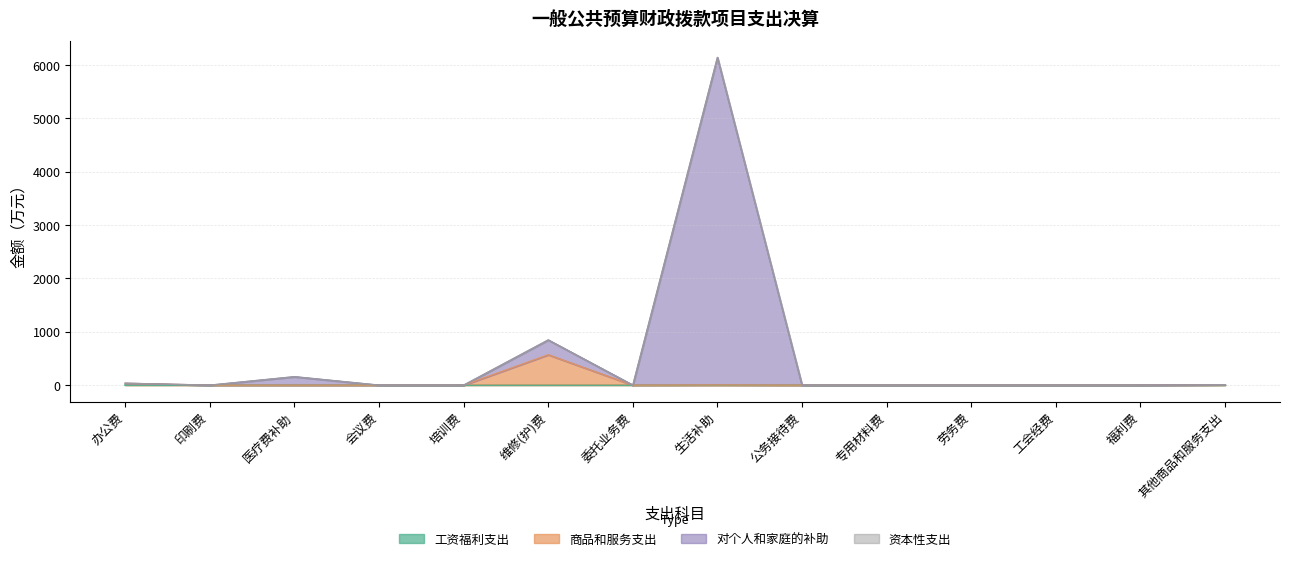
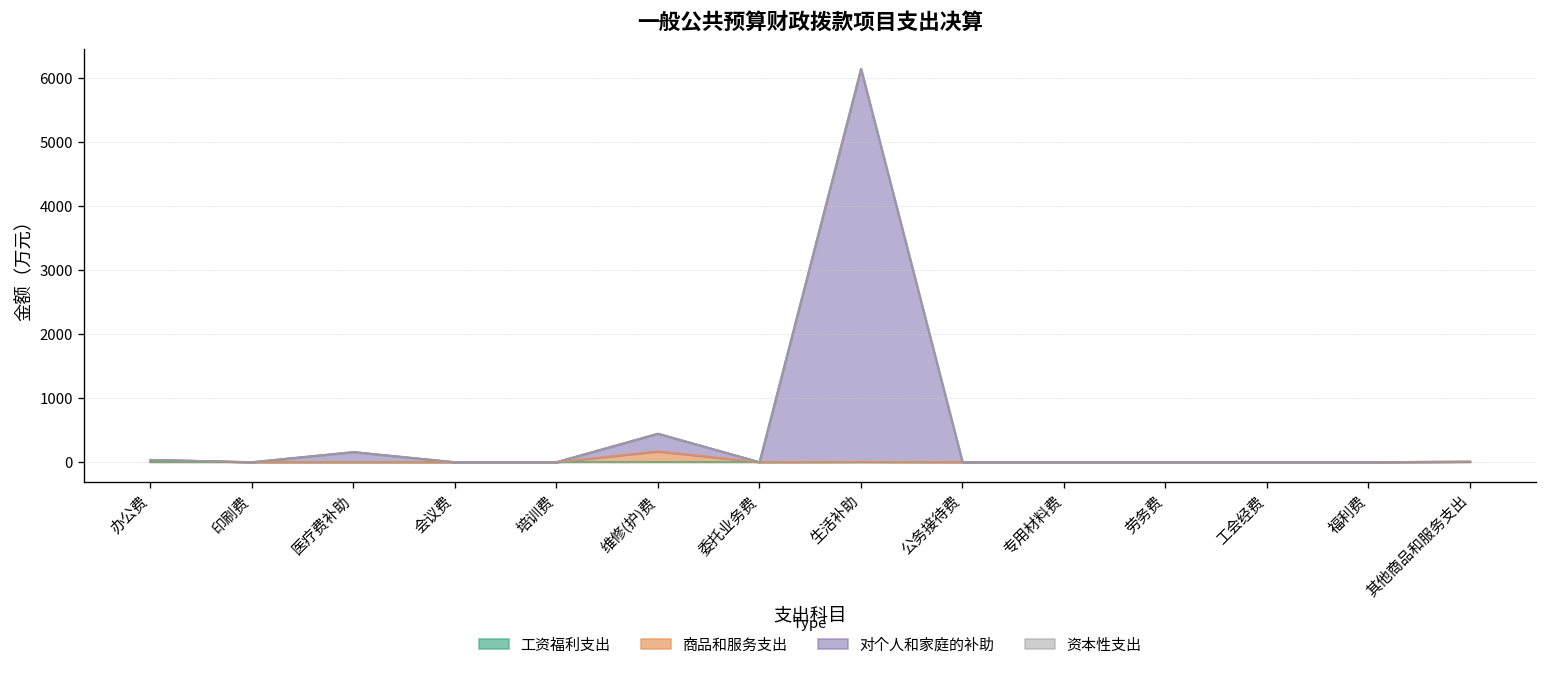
商品和服务支出, 维修(护)费: 600 -> 200
